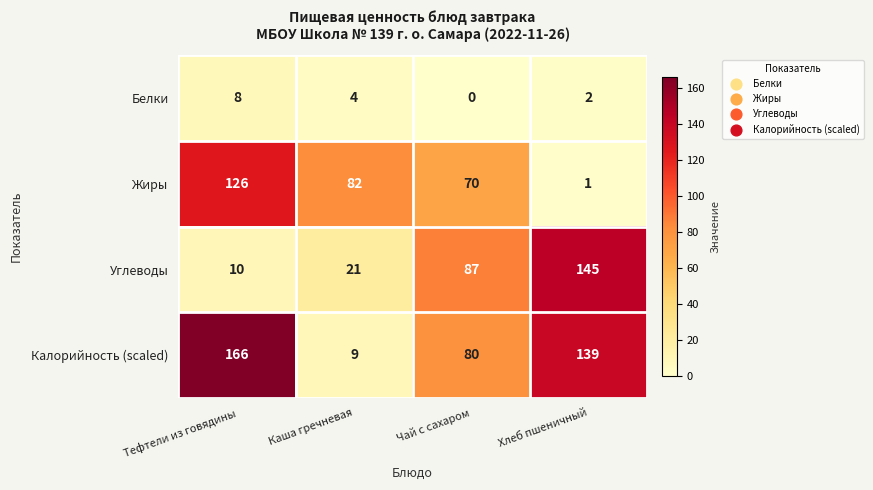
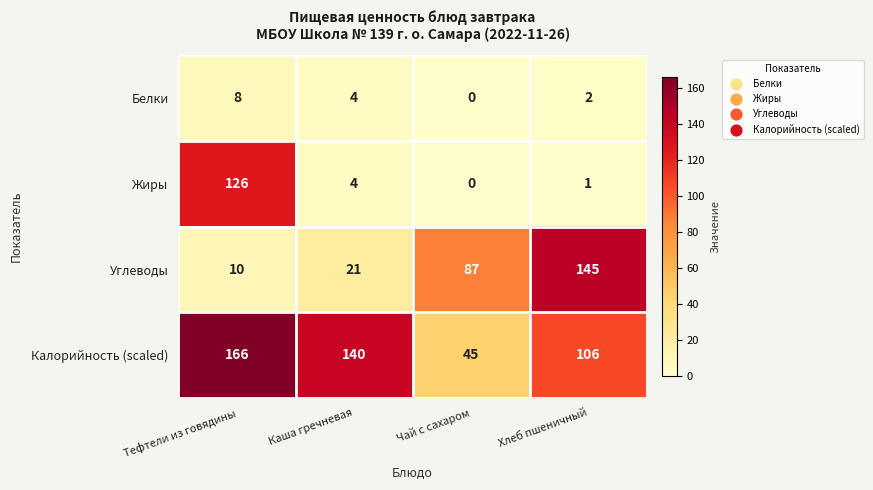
Жиры, Каша гречневая: 82 -> 4
Жиры, Чай с сахаром: 70 -> 0
Калорийность (scaled), Каша гречневая: 9 -> 140
Калорийность (scaled), Чай с сахаром: 80 -> 45
Калорийность (scaled), Хлеб пшеничный: 139 -> 106
